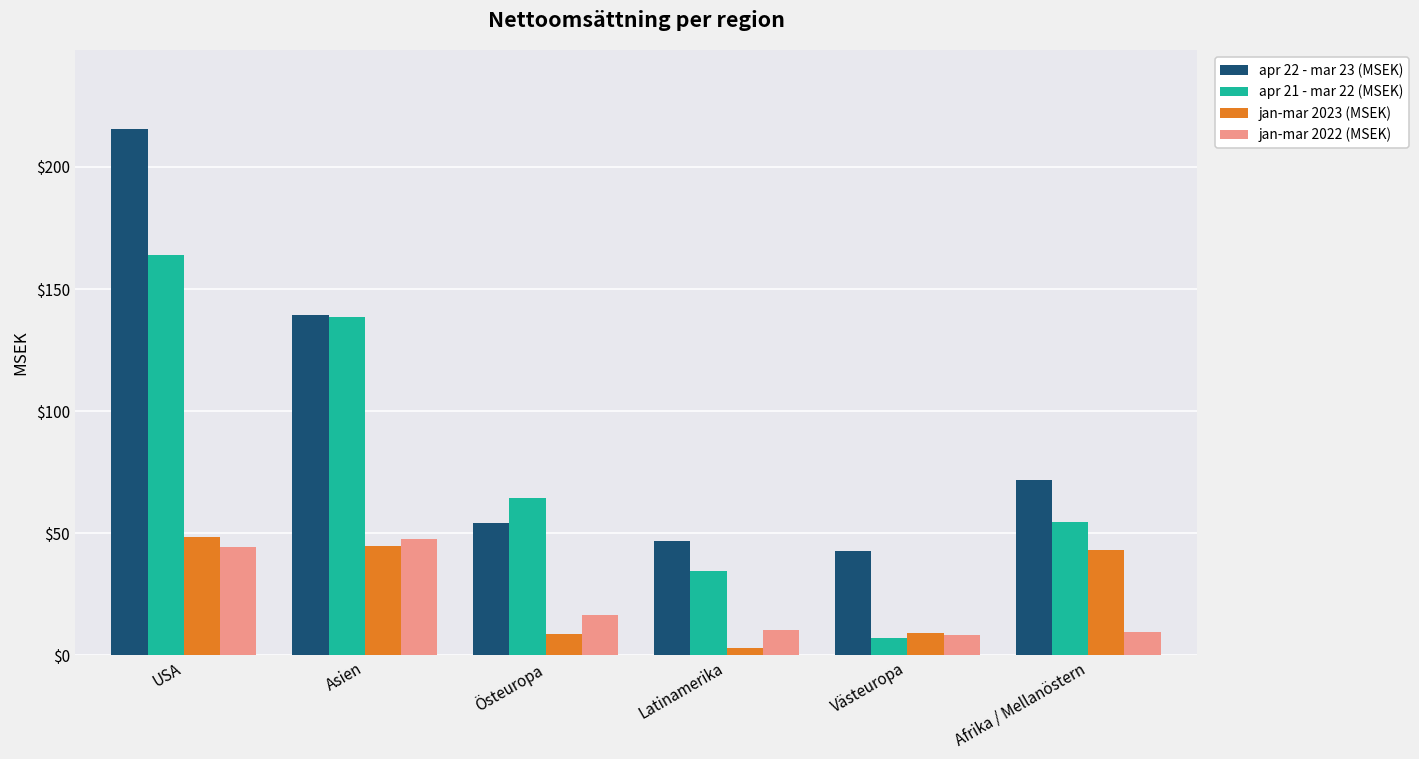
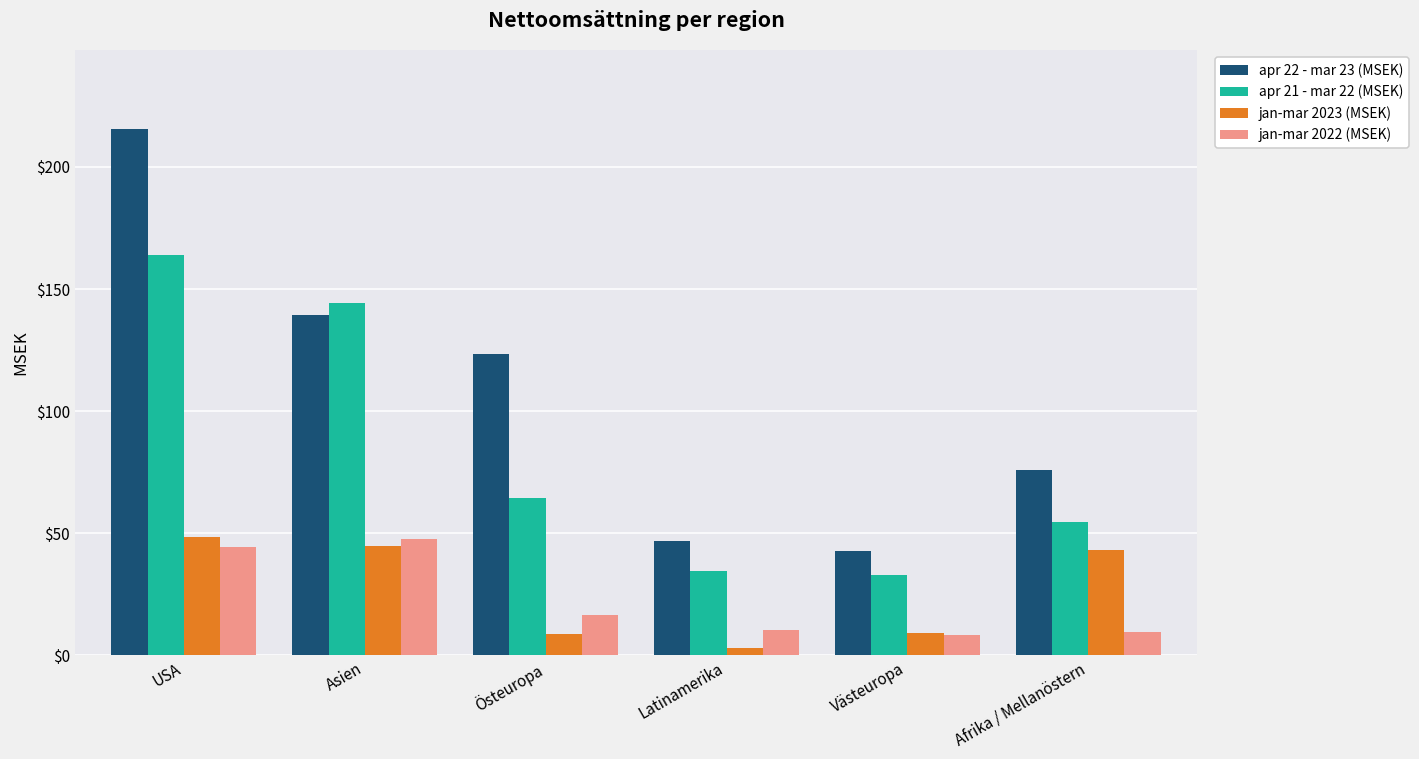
apr 21 - mar 22 (MSEK), Asien: $139 -> $144
apr 22 - mar 23 (MSEK), Östeuropa: $54 -> $123
apr 21 - mar 22 (MSEK), Västeuropa: $7 -> $33
apr 22 - mar 23 (MSEK), Afrika / Mellanöstern: $72 -> $76
